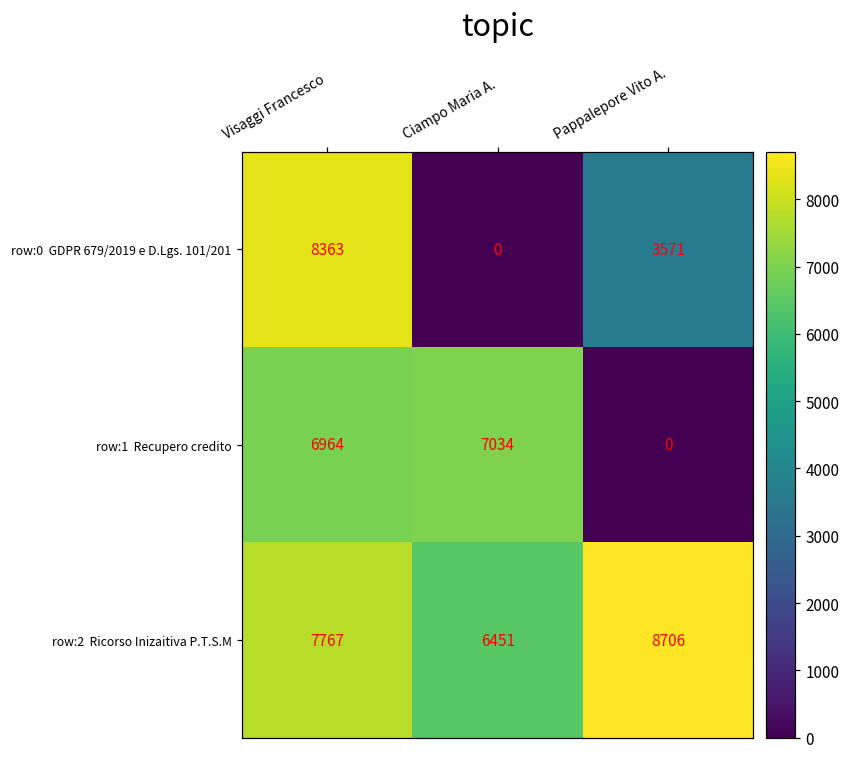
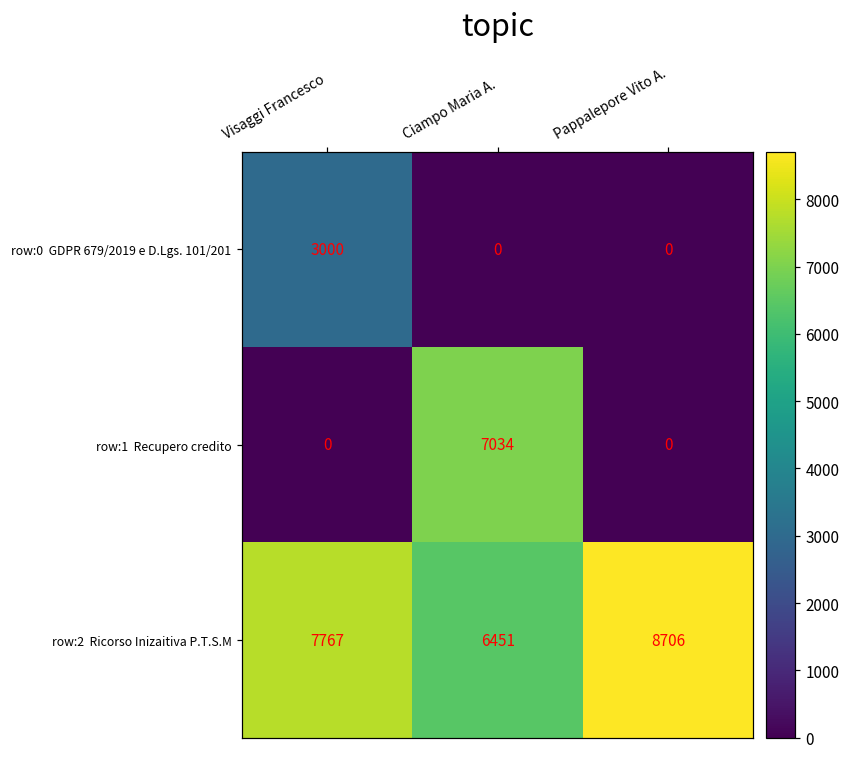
row:0 GDPR 679/2019 e D.Lgs. 101/201, Visaggi Francesco: 8363 -> 3000
row:0 GDPR 679/2019 e D.Lgs. 101/201, Pappalepore Vito A.: 3571 -> 0
row:1 Recupero credito, Visaggi Francesco: 6964 -> 0
